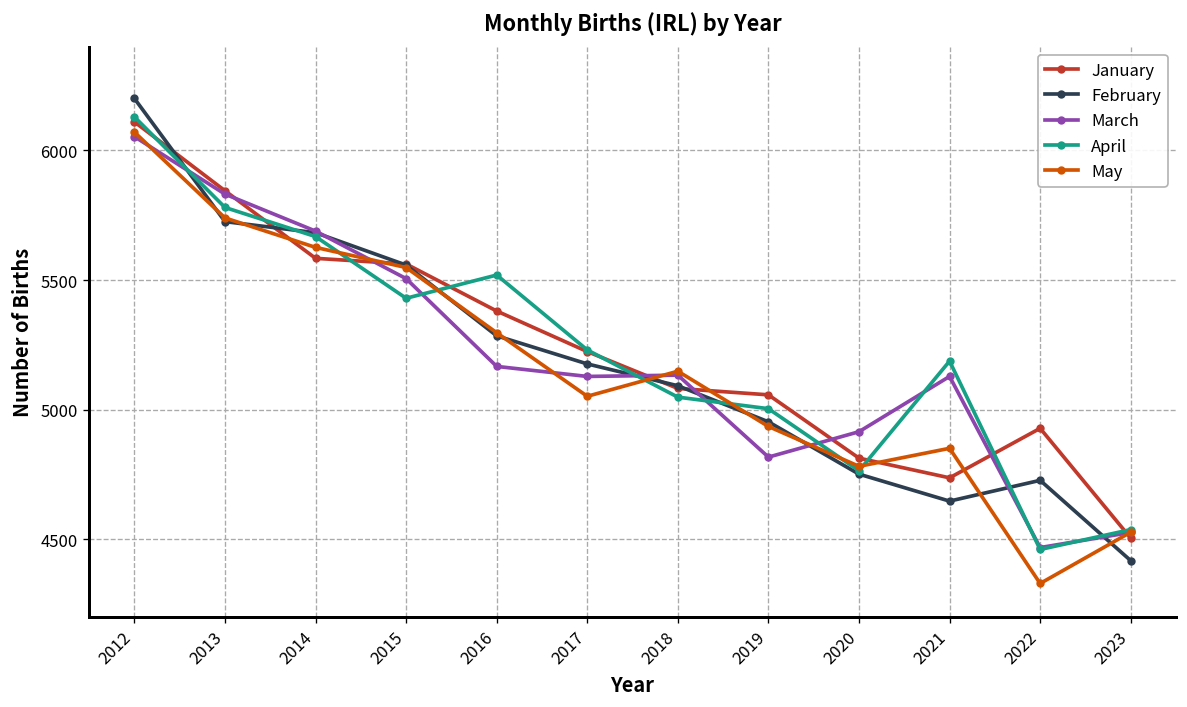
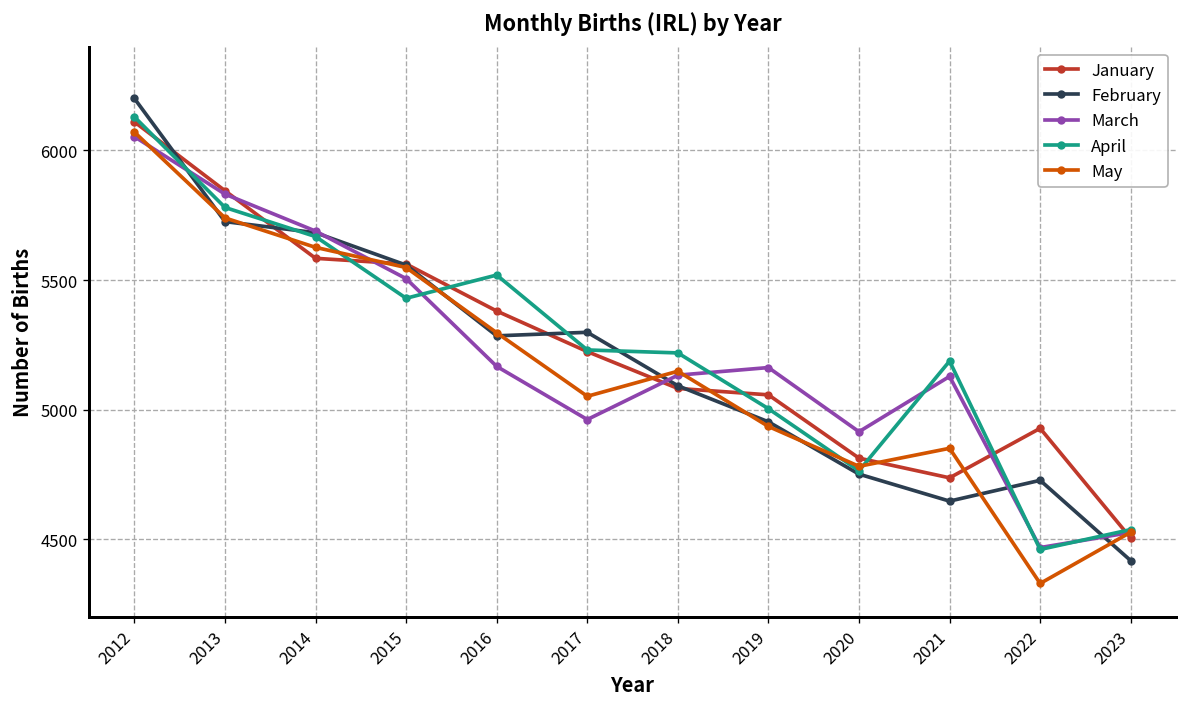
February, 2017: 5180 -> 5300
March, 2017: 5130 -> 4960
April, 2018: 5050 -> 5220
March, 2019: 4820 -> 5160
